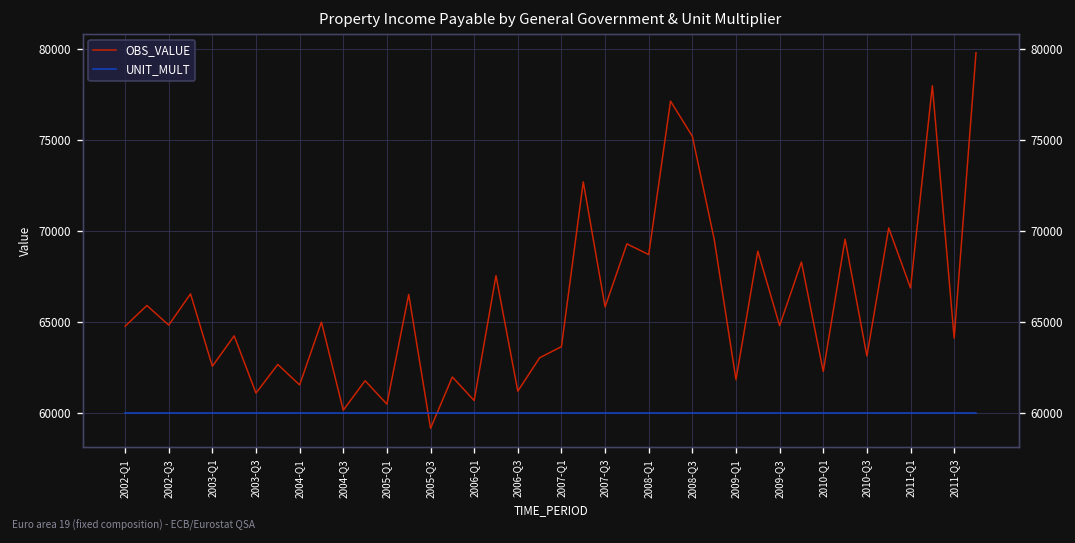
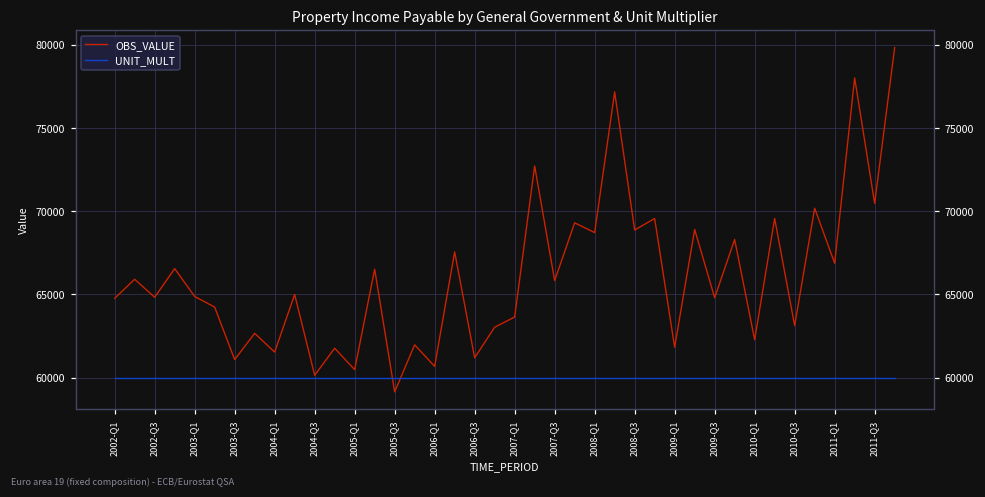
OBS_VALUE, 2003-Q1: 62600 -> 64900
OBS_VALUE, 2008-Q3: 75200 -> 68900
OBS_VALUE, 2011-Q3: 64100 -> 70500
